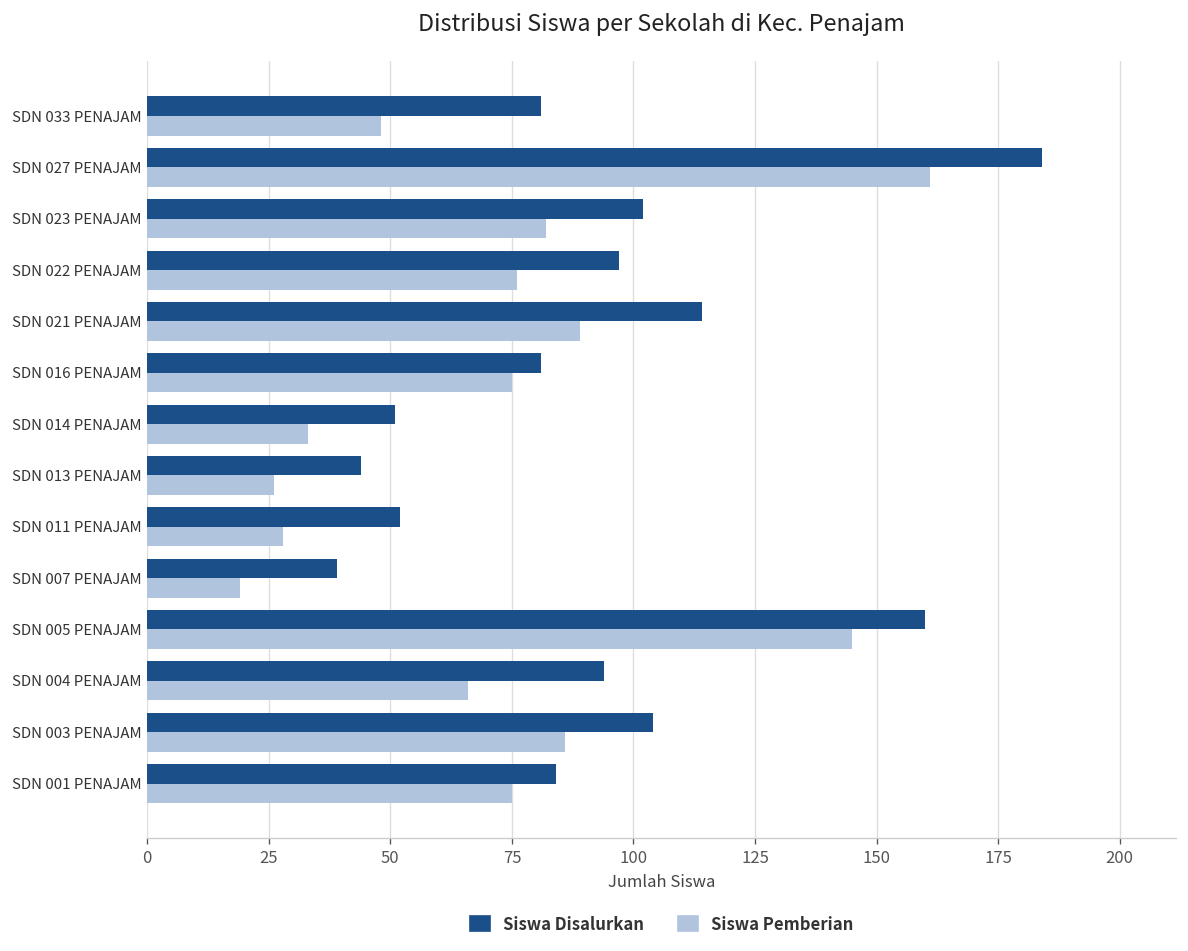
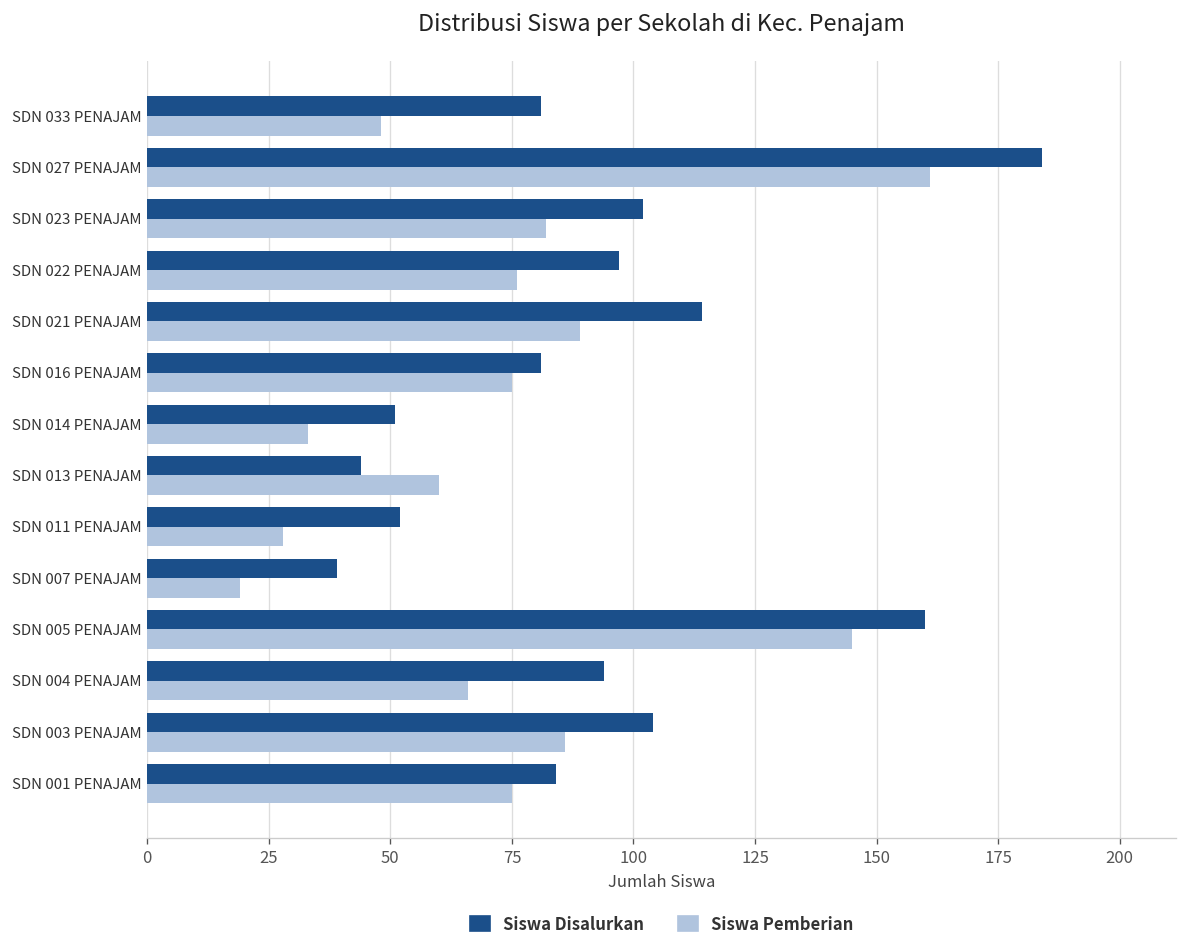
Siswa Pemberian, SDN 013 PENAJAM: 26 -> 60
